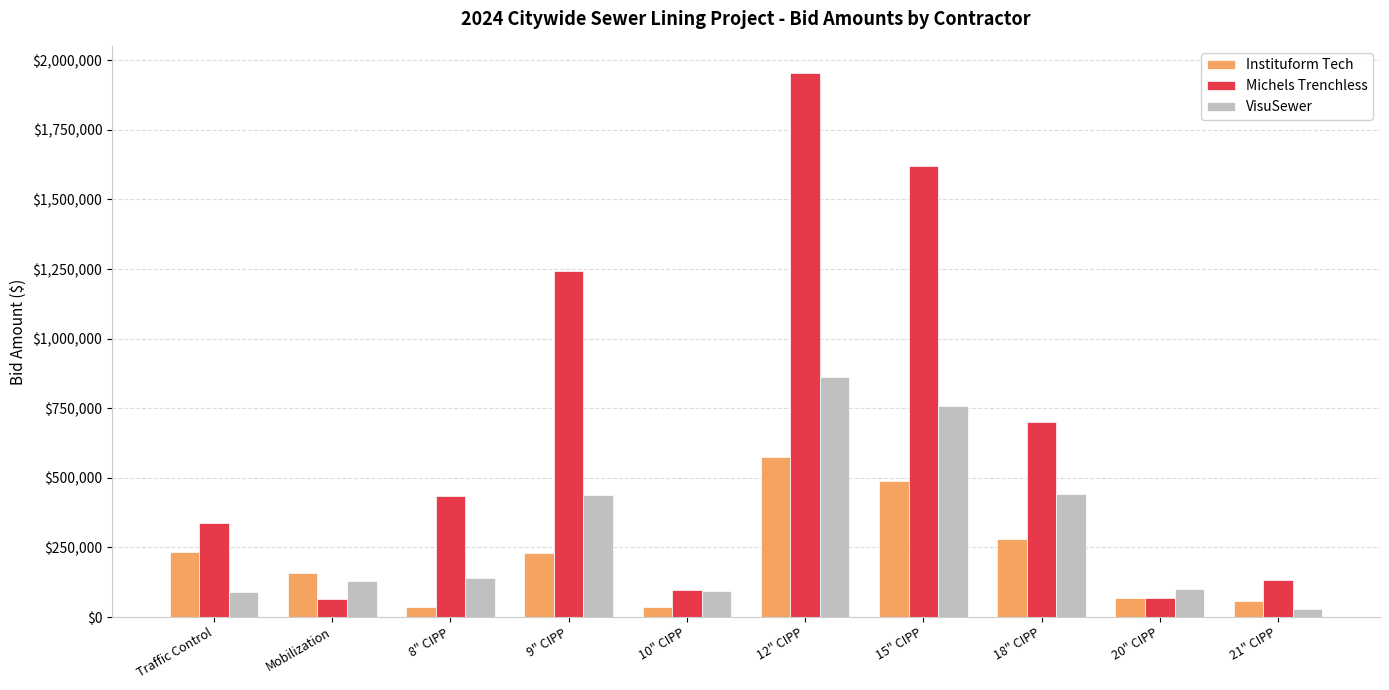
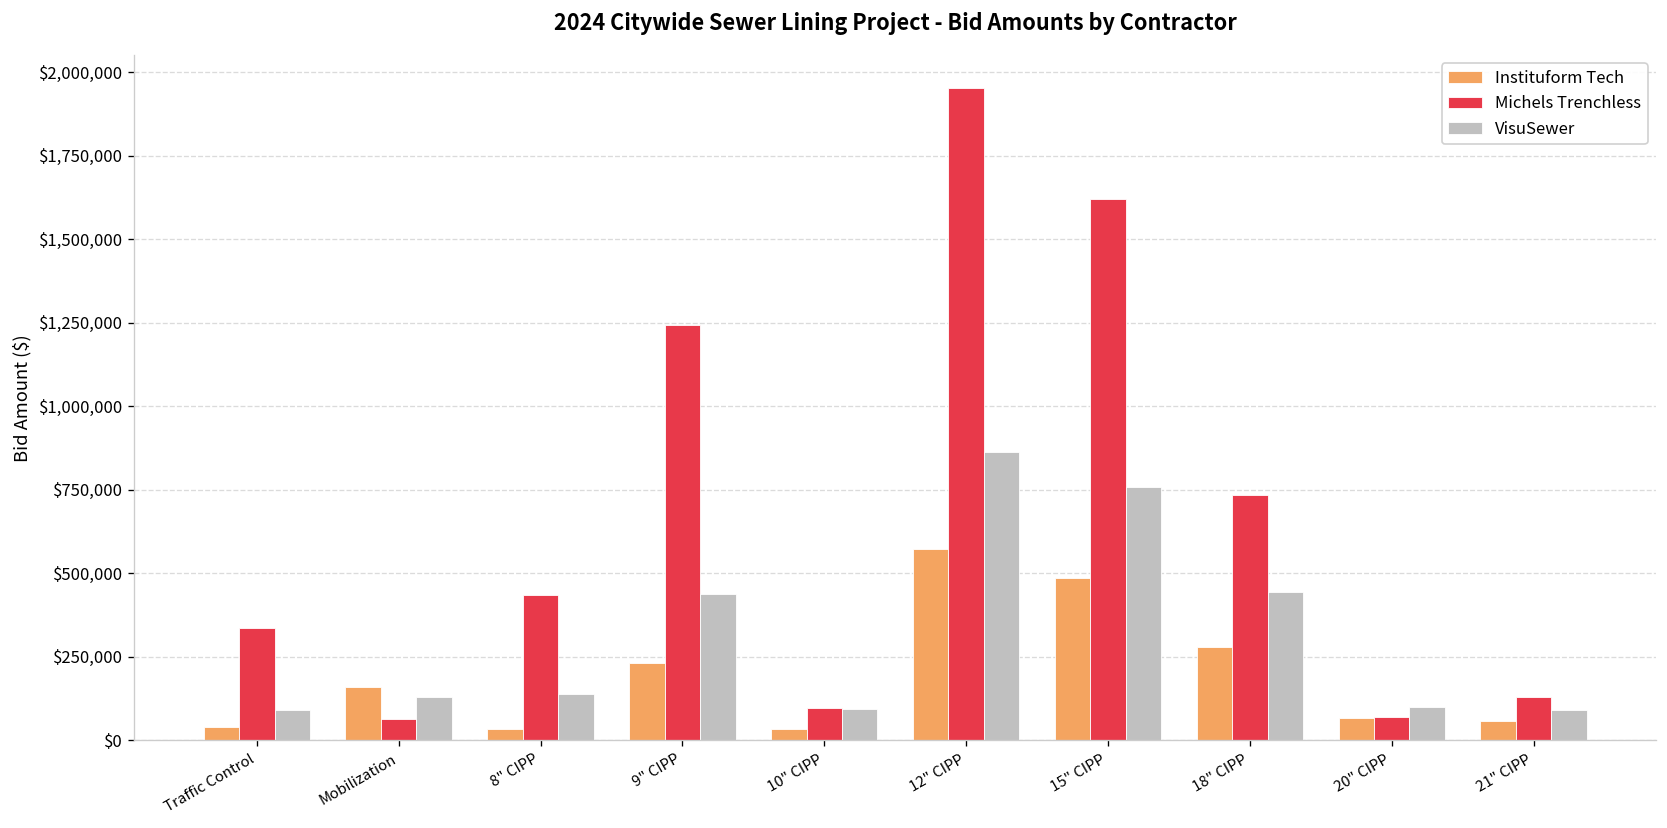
Instituform Tech, Traffic Control: $230,000 -> $40,000
Michels Trenchless, 18" CIPP: $700,000 -> $730,000
VisuSewer, 21" CIPP: $30,000 -> $90,000
